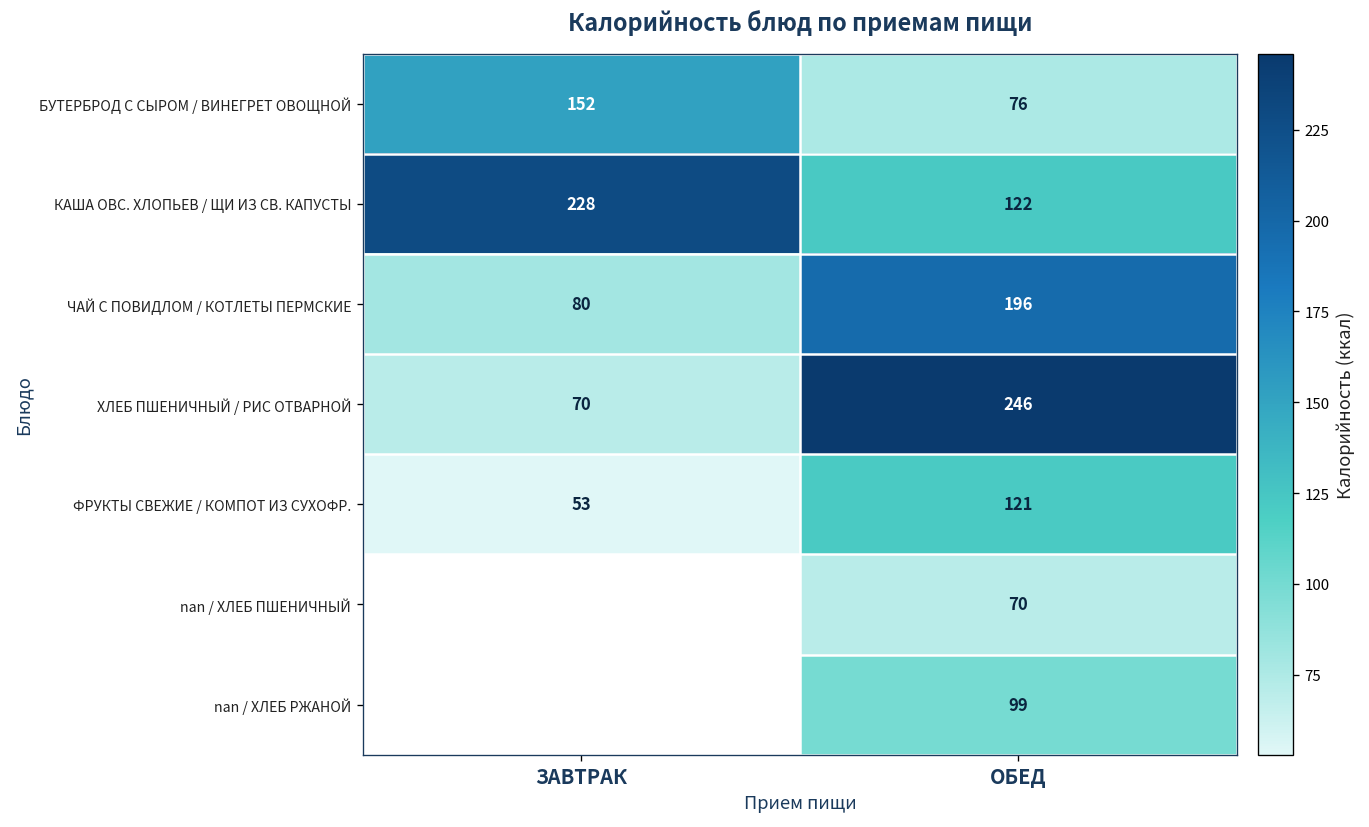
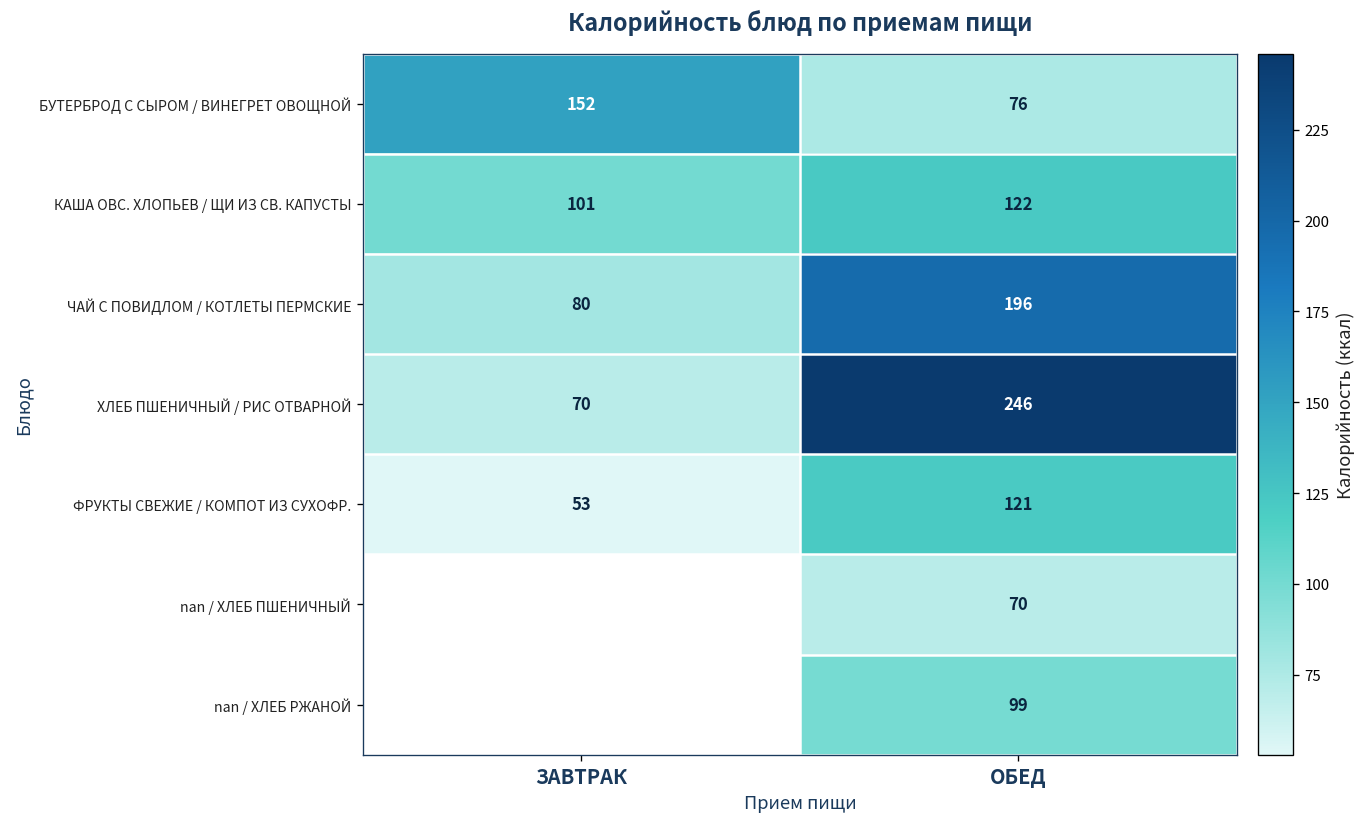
КАША ОВС. ХЛОПЬЕВ / ЩИ ИЗ СВ. КАПУСТЫ, ЗАВТРАК: 228 -> 101
